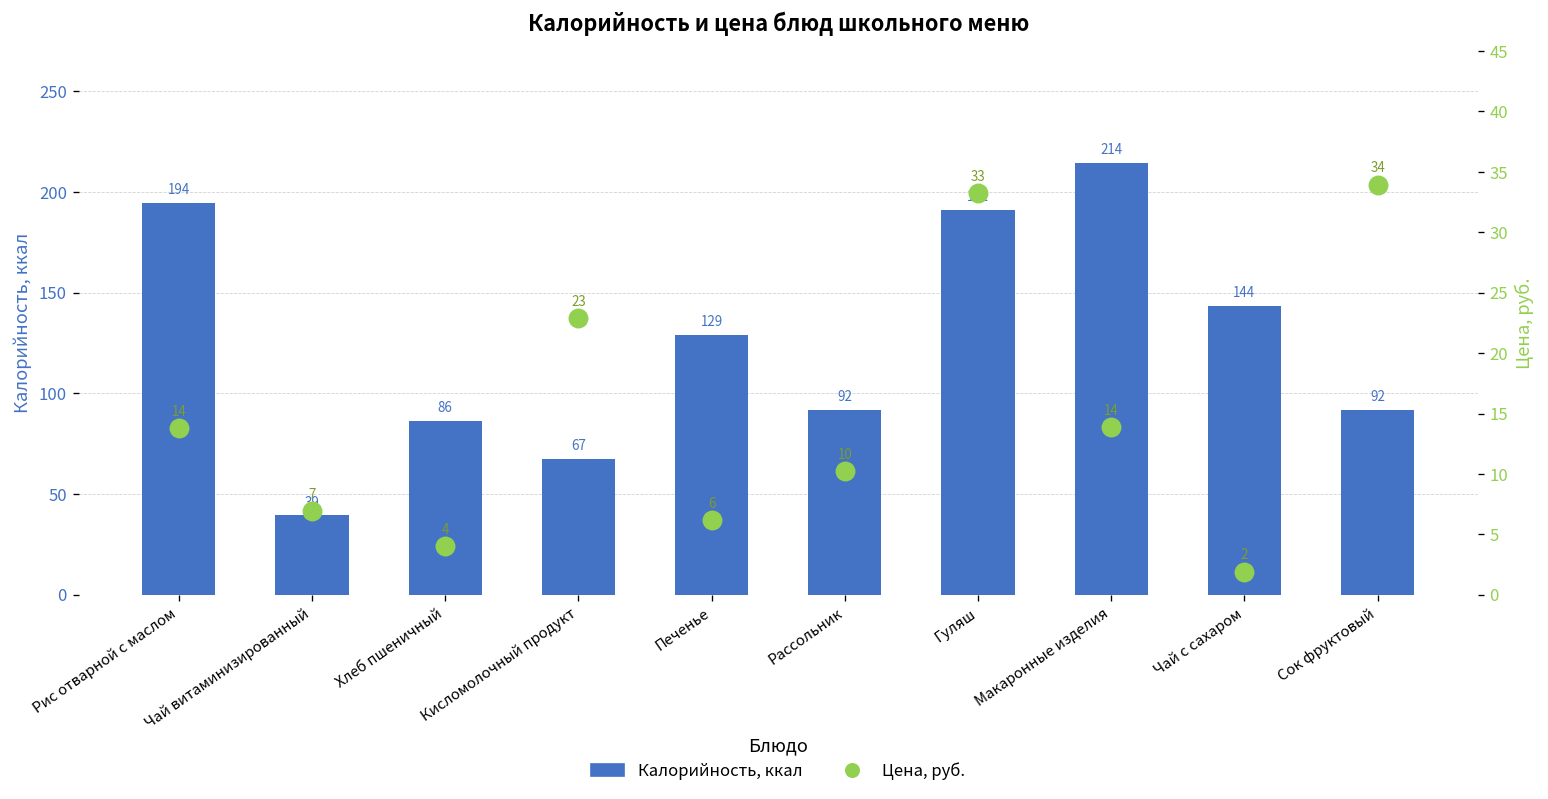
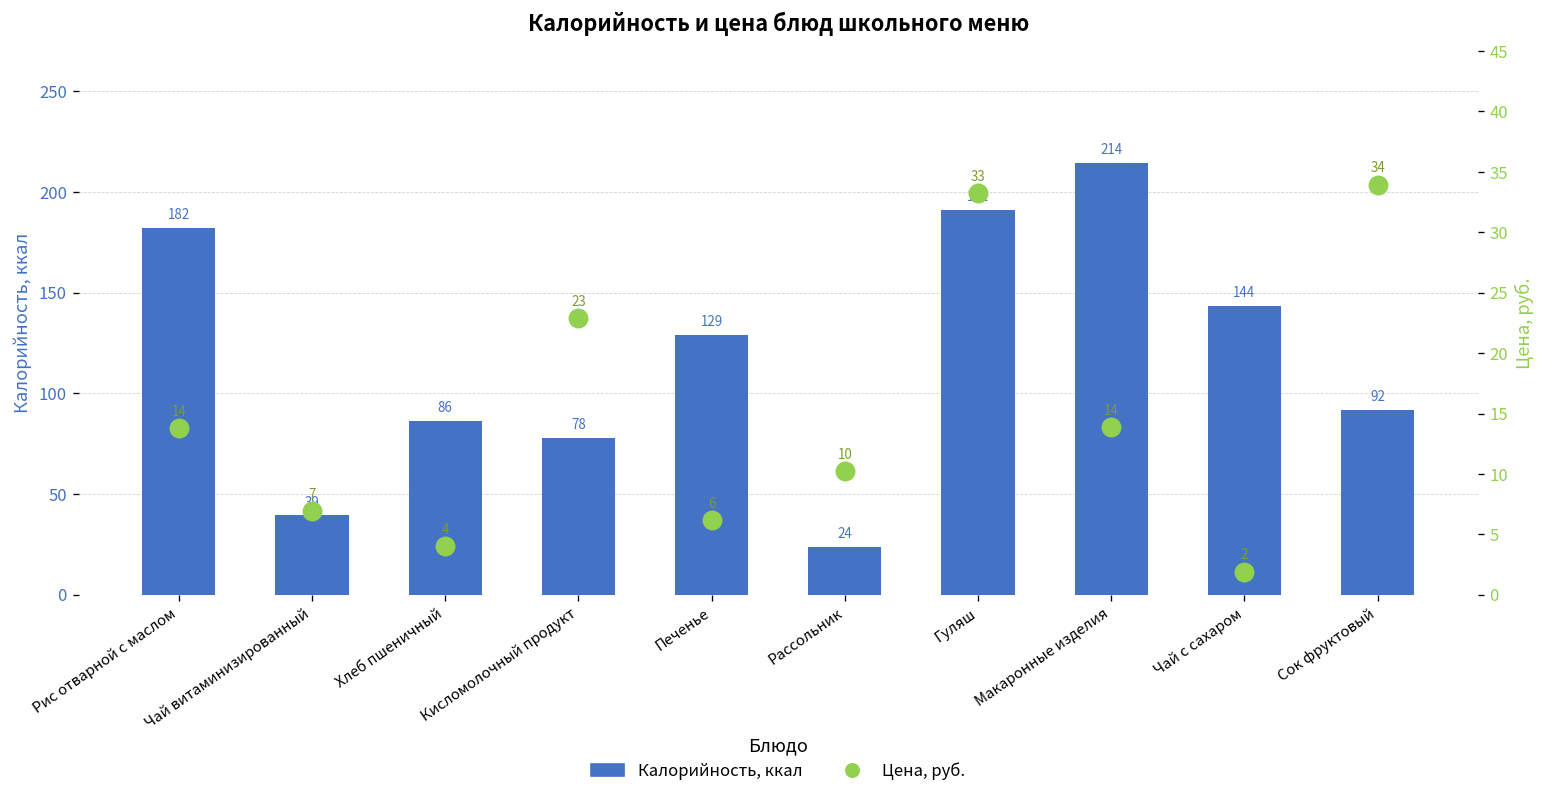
Калорийность, ккал, Рис отварной с маслом: 194 -> 182
Калорийность, ккал, Кисломолочный продукт: 67 -> 78
Калорийность, ккал, Рассольник: 92 -> 24
